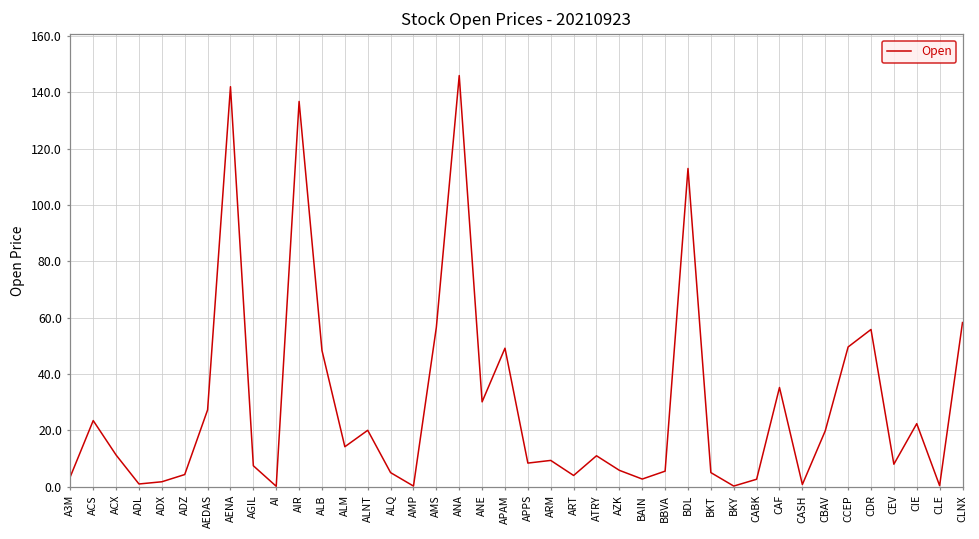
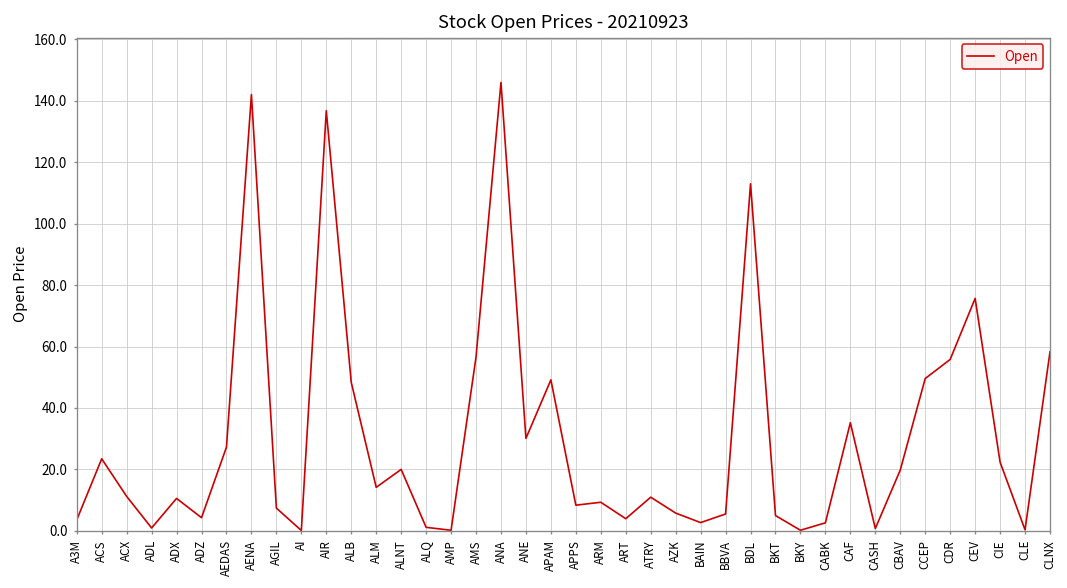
ADX: 2 -> 11
ALQ: 5 -> 1
CEV: 8 -> 76
